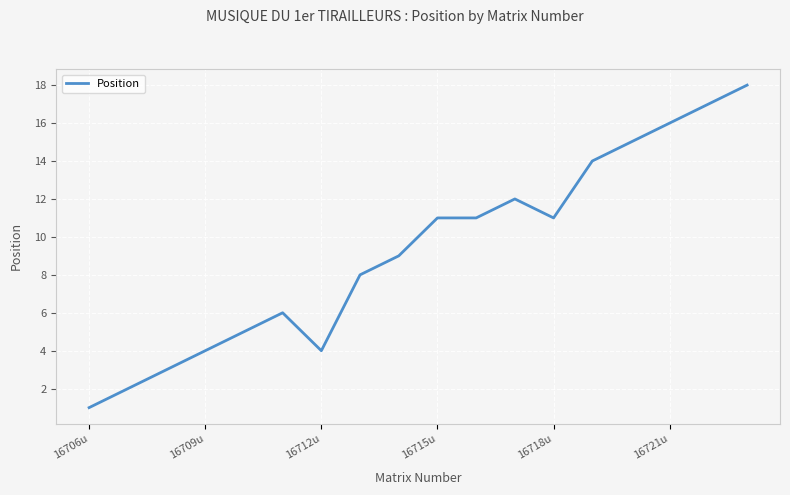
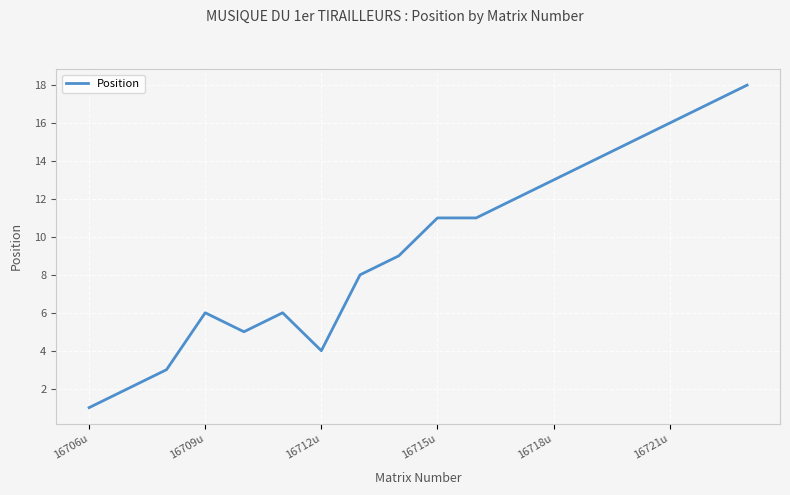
16709u: 4 -> 6
16718u: 11 -> 13
